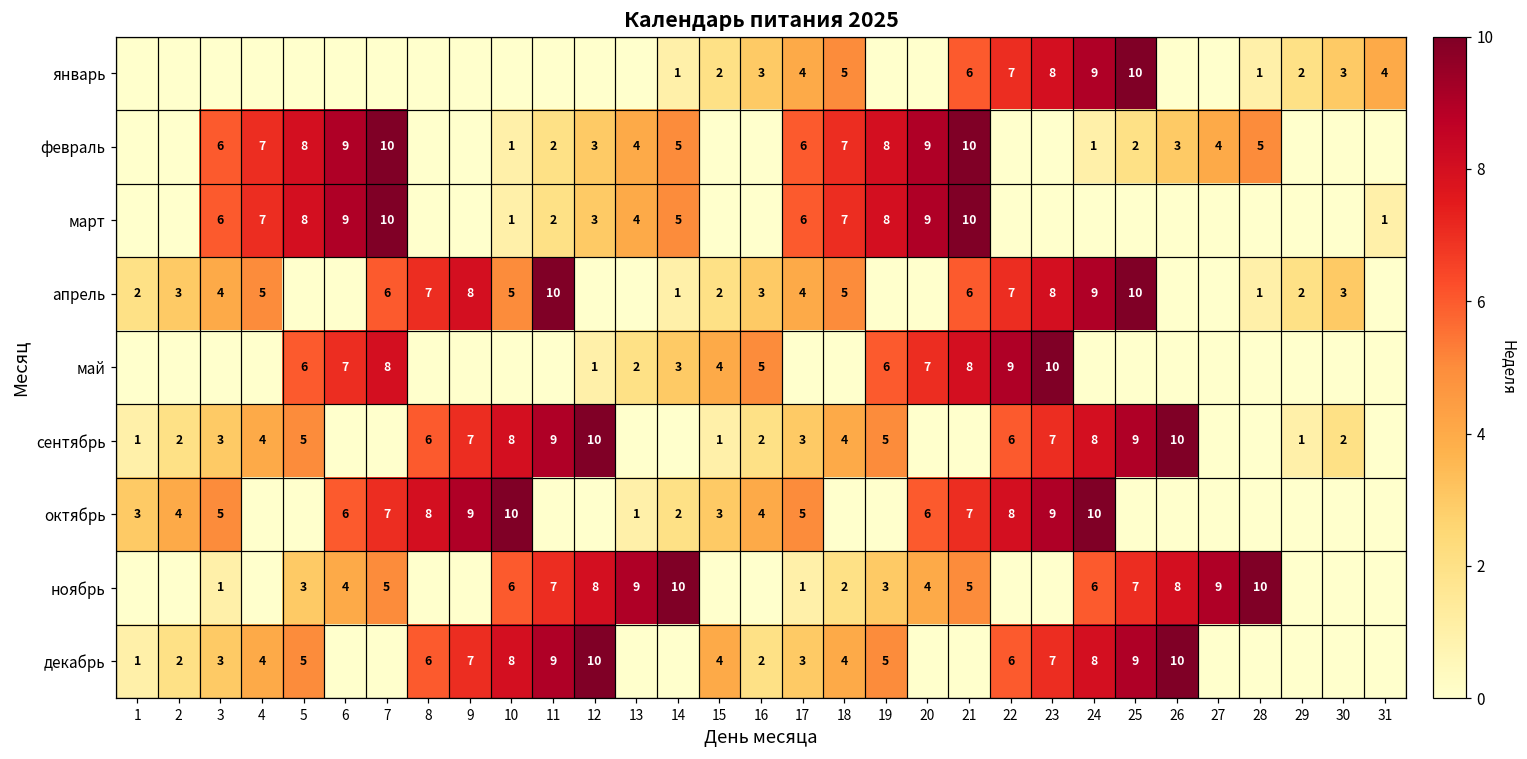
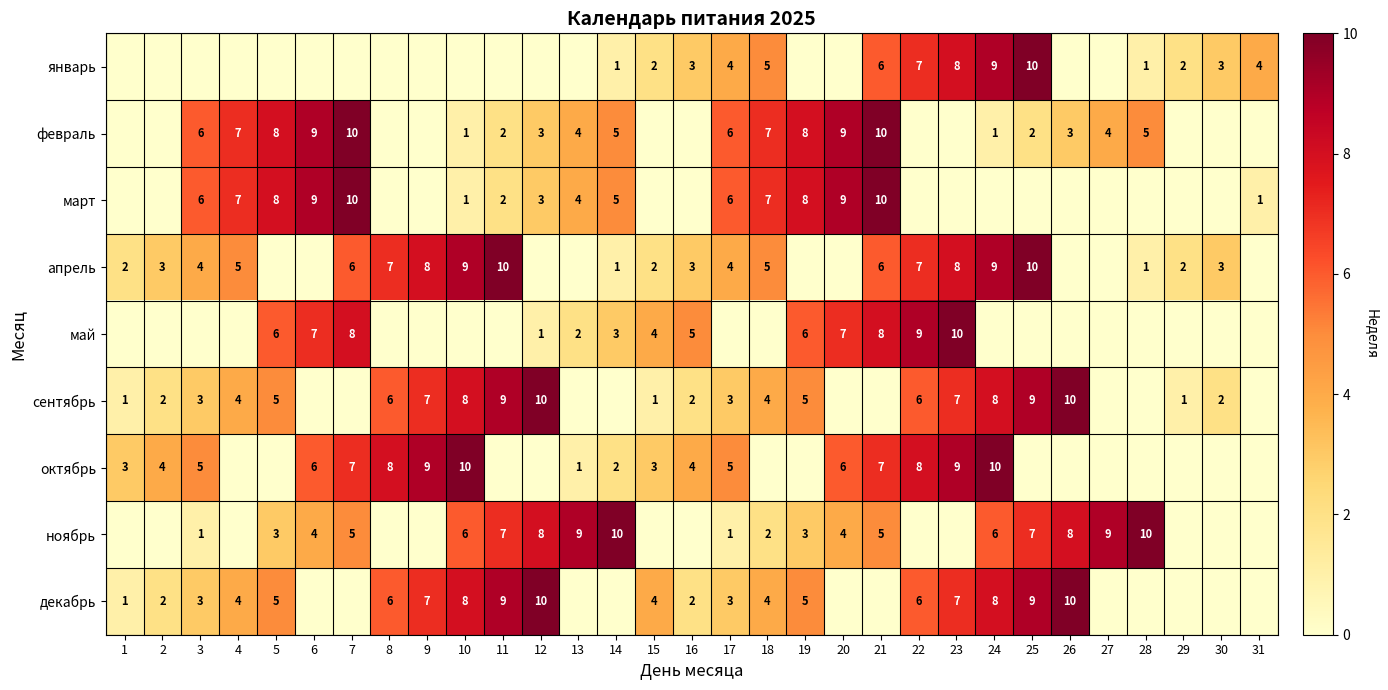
апрель, 10: 5 -> 9
